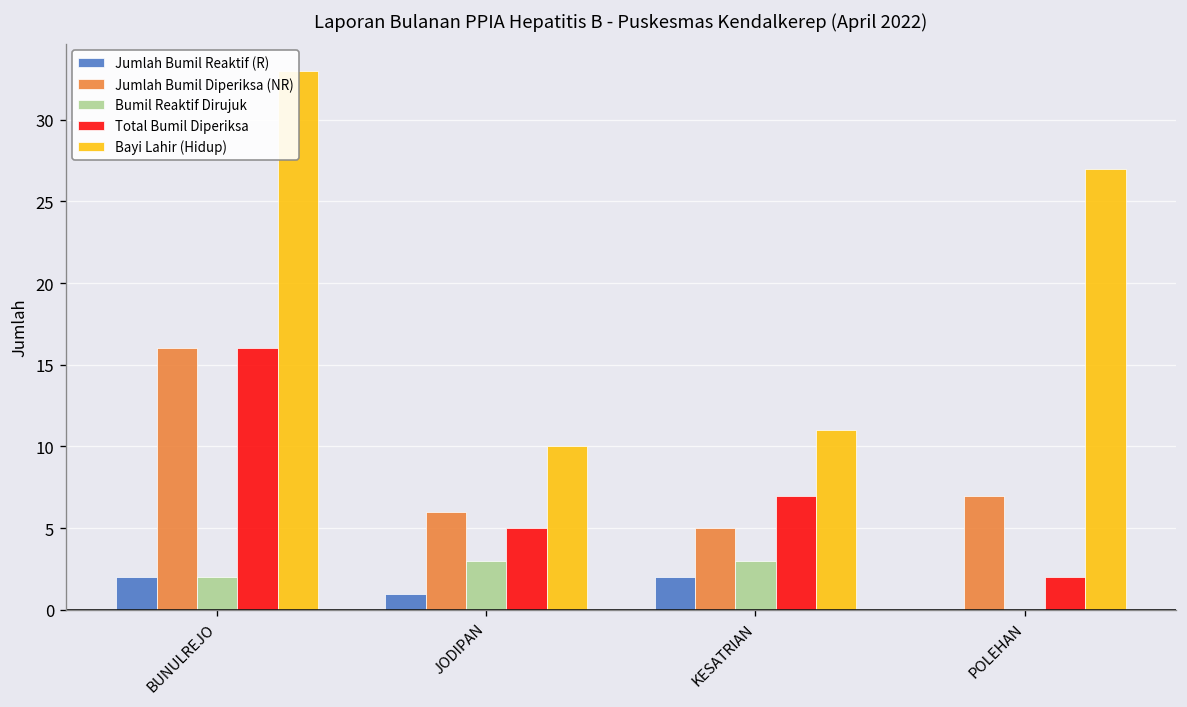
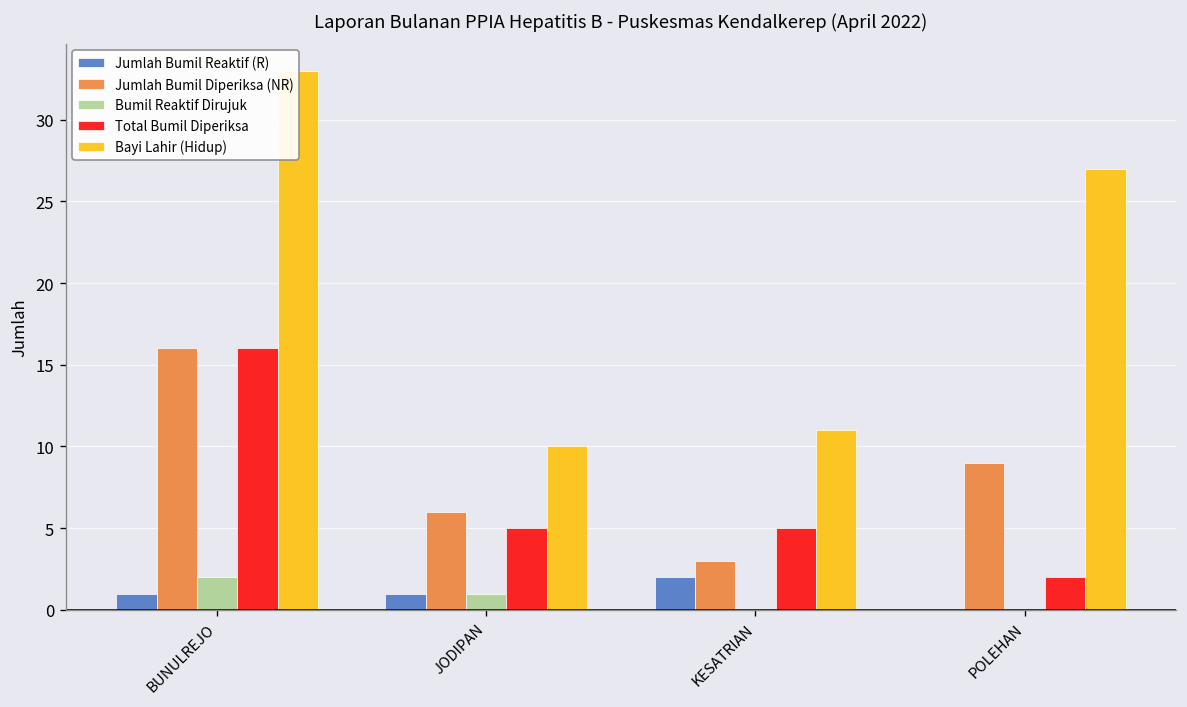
Jumlah Bumil Reaktif (R), BUNULREJO: 2 -> 1
Bumil Reaktif Dirujuk, JODIPAN: 3 -> 1
Jumlah Bumil Diperiksa (NR), KESATRIAN: 5 -> 3
Bumil Reaktif Dirujuk, KESATRIAN: 3 -> 0
Total Bumil Diperiksa, KESATRIAN: 7 -> 5
Jumlah Bumil Diperiksa (NR), POLEHAN: 7 -> 9
